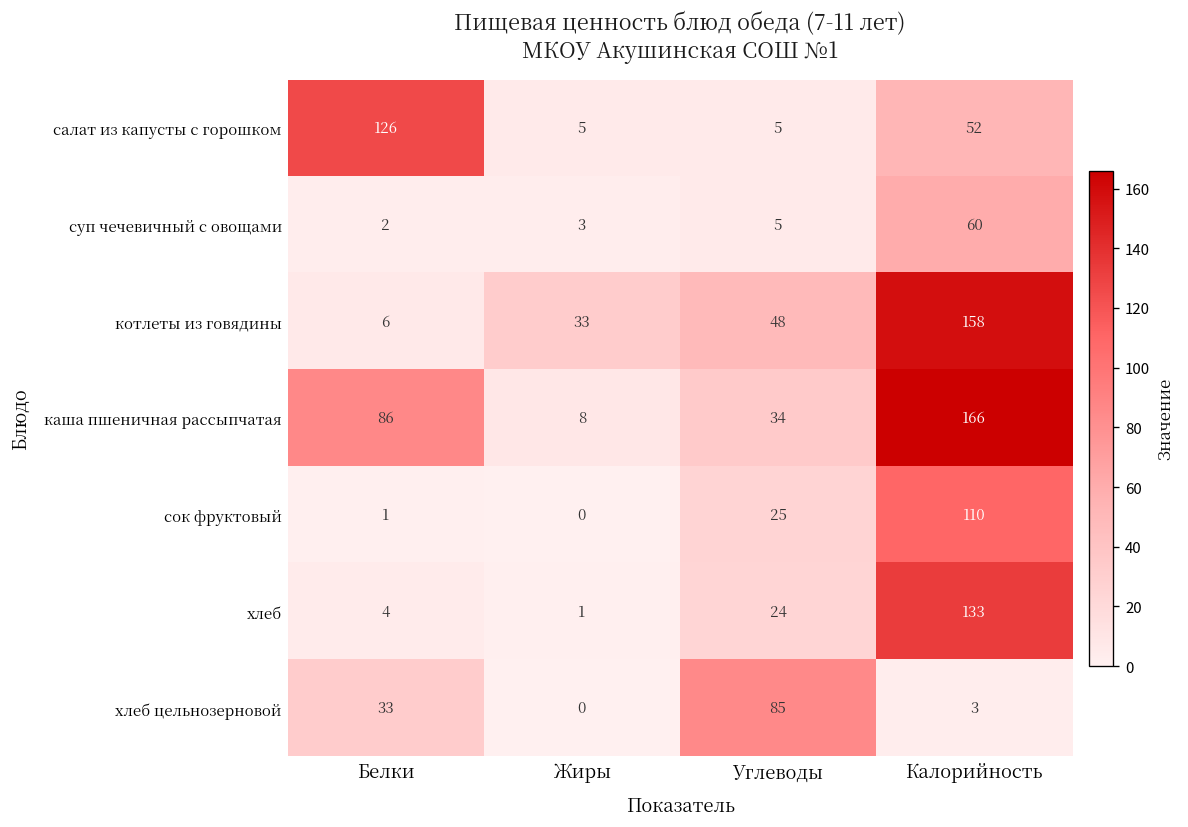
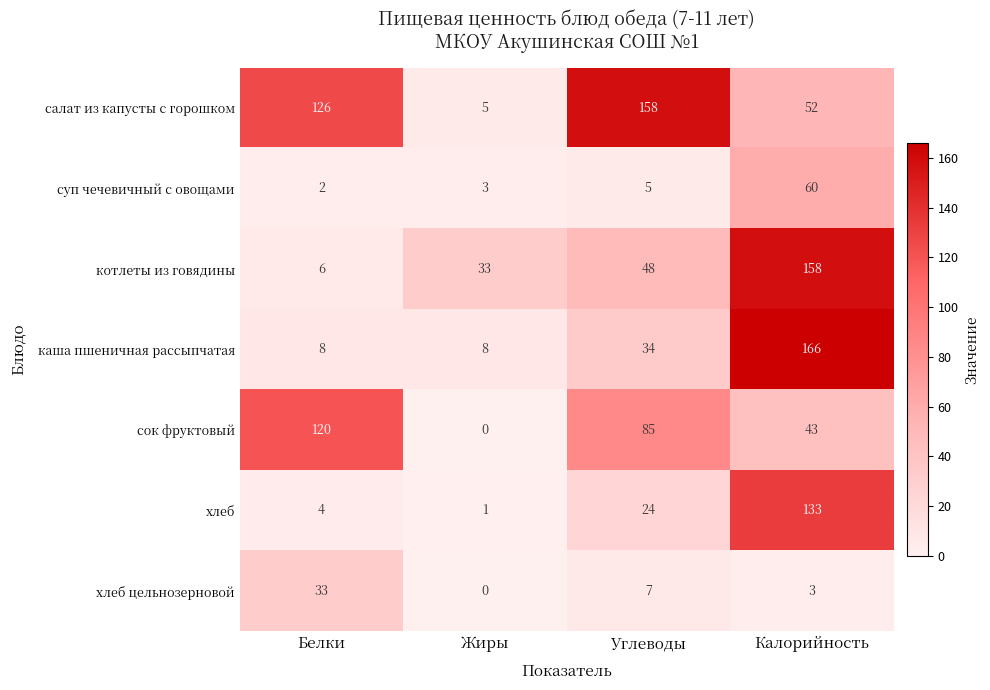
салат из капусты с горошком, Углеводы: 5 -> 158
каша пшеничная рассыпчатая, Белки: 86 -> 8
сок фруктовый, Белки: 1 -> 120
сок фруктовый, Углеводы: 25 -> 85
сок фруктовый, Калорийность: 110 -> 43
хлеб цельнозерновой, Углеводы: 85 -> 7
